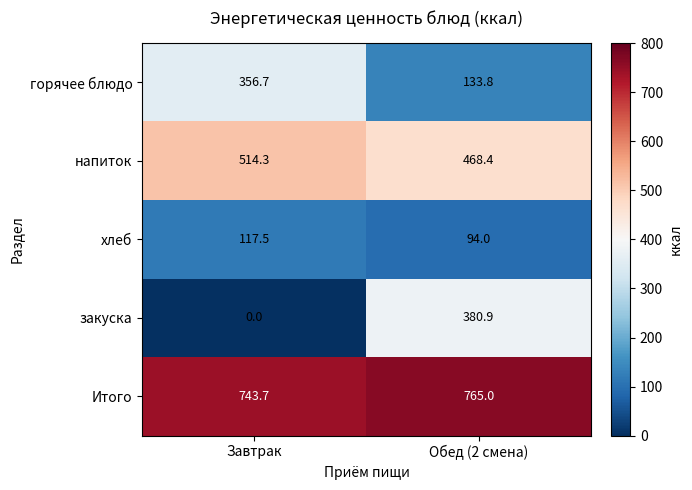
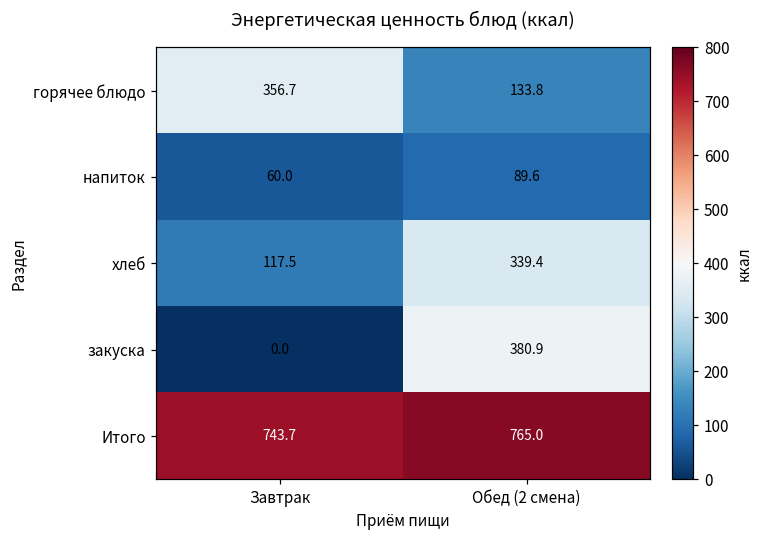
напиток, Завтрак: 514.3 -> 60.0
напиток, Обед (2 смена): 468.4 -> 89.6
хлеб, Обед (2 смена): 94.0 -> 339.4
